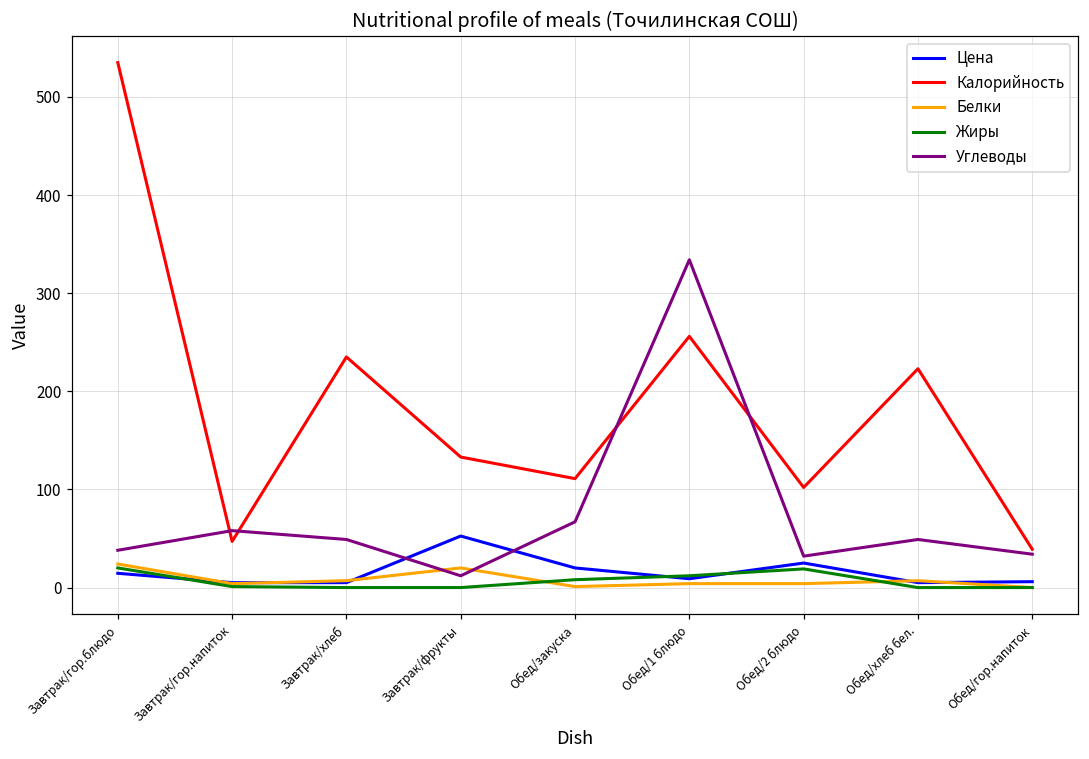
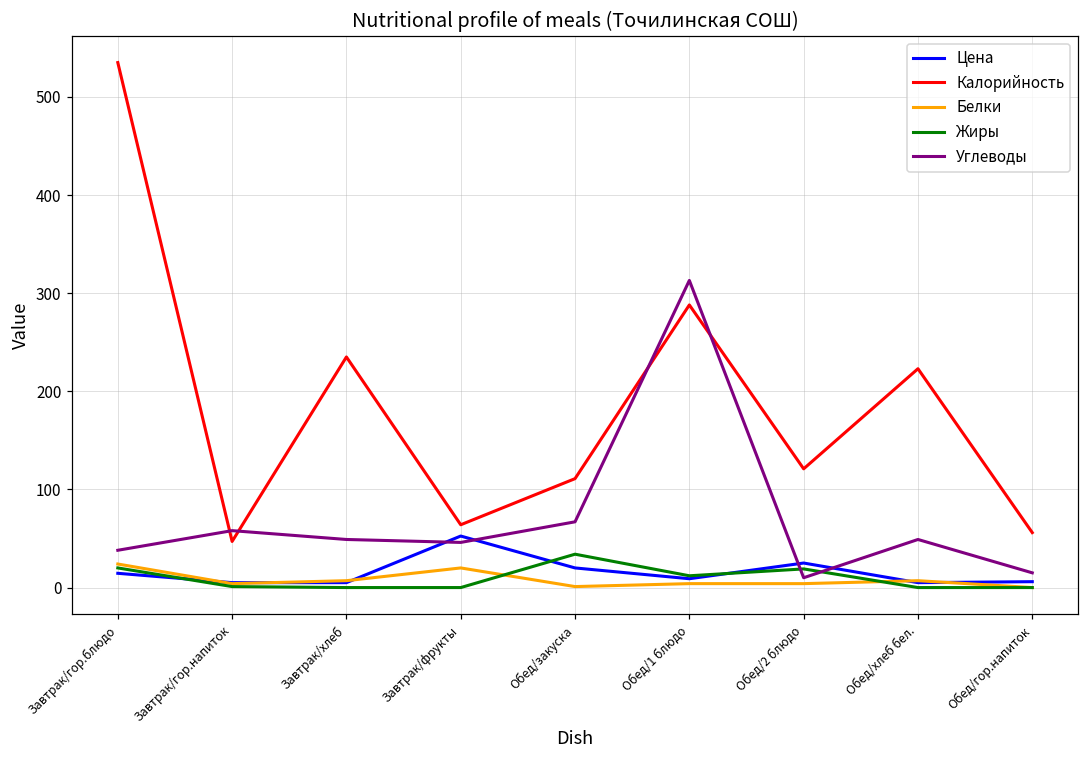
Калорийность, Завтрак/фрукты: 130 -> 60
Углеводы, Завтрак/фрукты: 10 -> 50
Жиры, Обед/закуска: 10 -> 30
Калорийность, Обед/1 блюдо: 260 -> 290
Углеводы, Обед/1 блюдо: 330 -> 310
Калорийность, Обед/2 блюдо: 100 -> 120
Углеводы, Обед/2 блюдо: 30 -> 10
Калорийность, Обед/гор.напиток: 40 -> 60
Углеводы, Обед/гор.напиток: 30 -> 20
